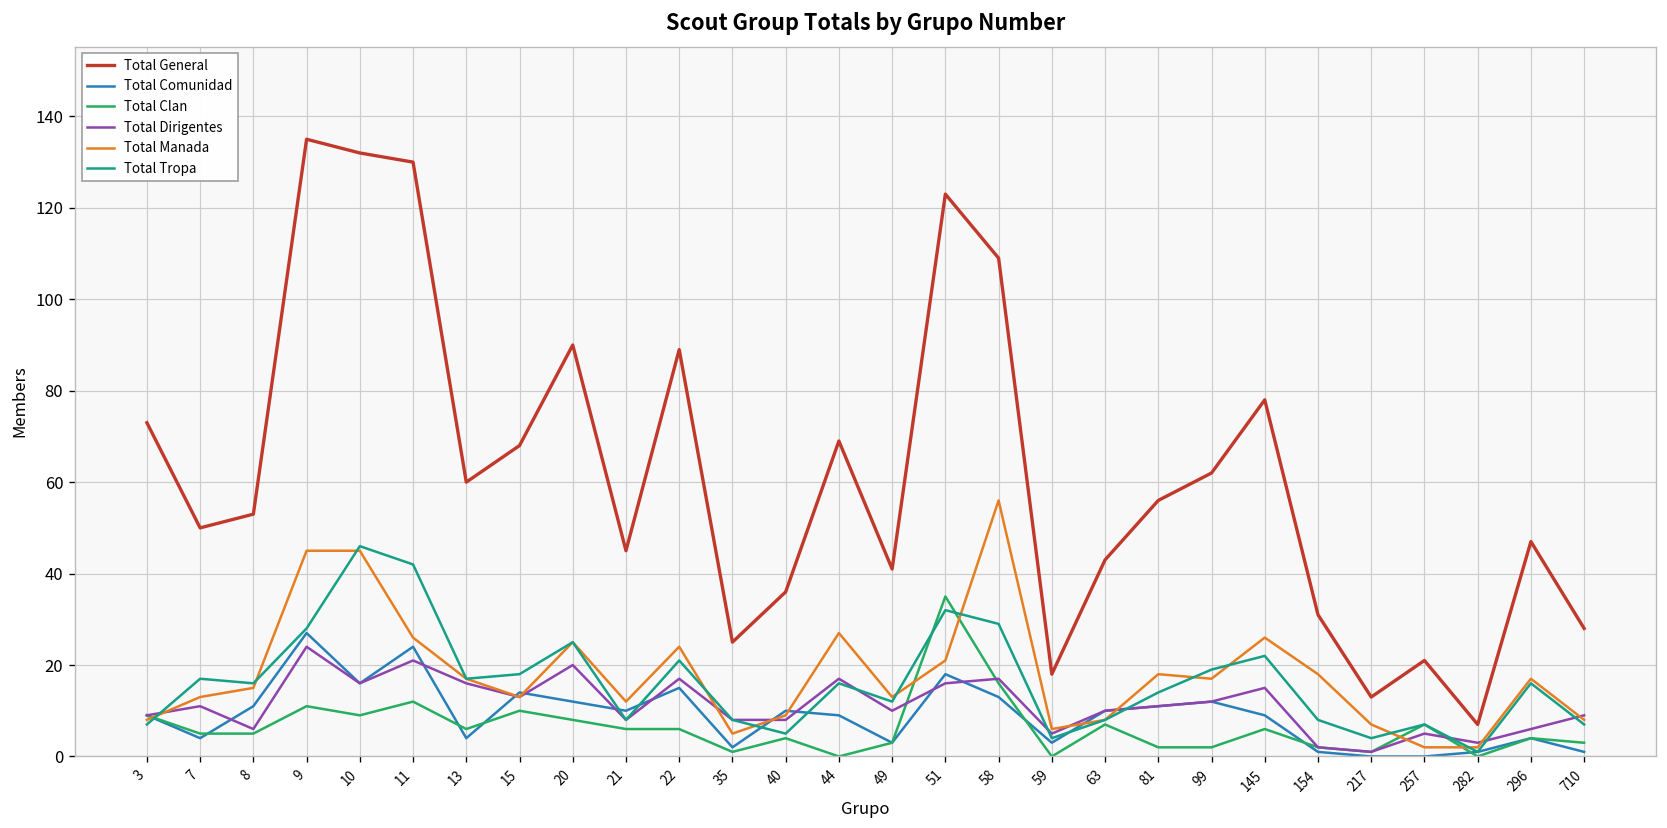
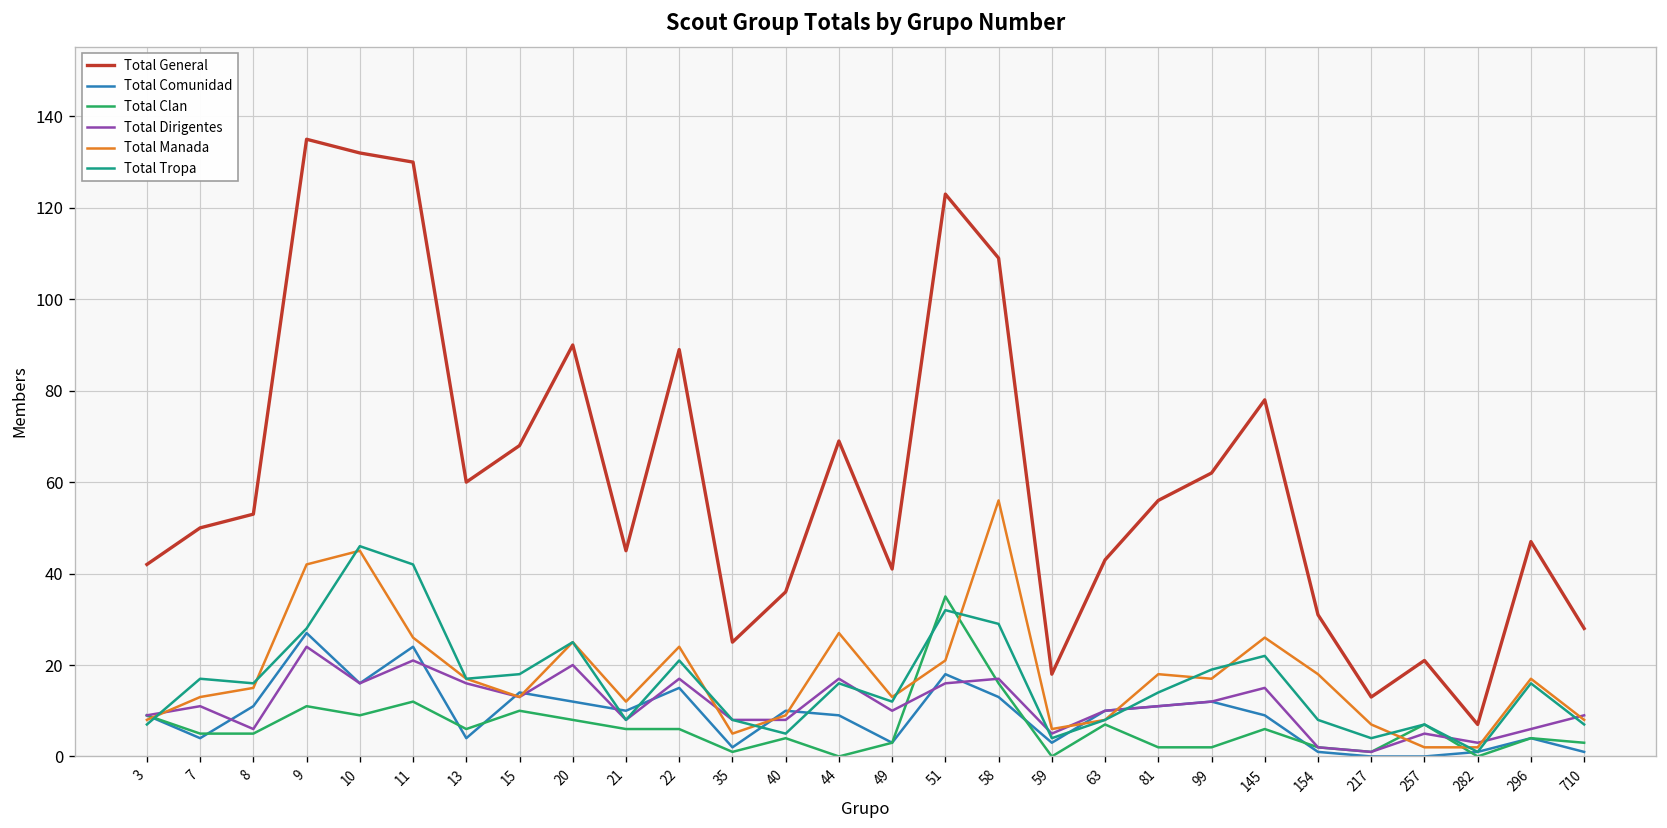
Total General, 3: 73 -> 42
Total Manada, 9: 45 -> 42
